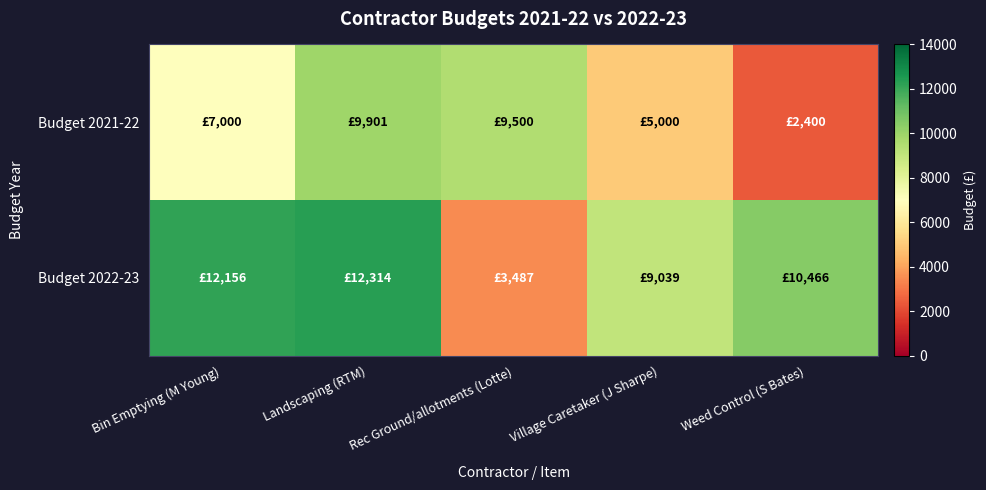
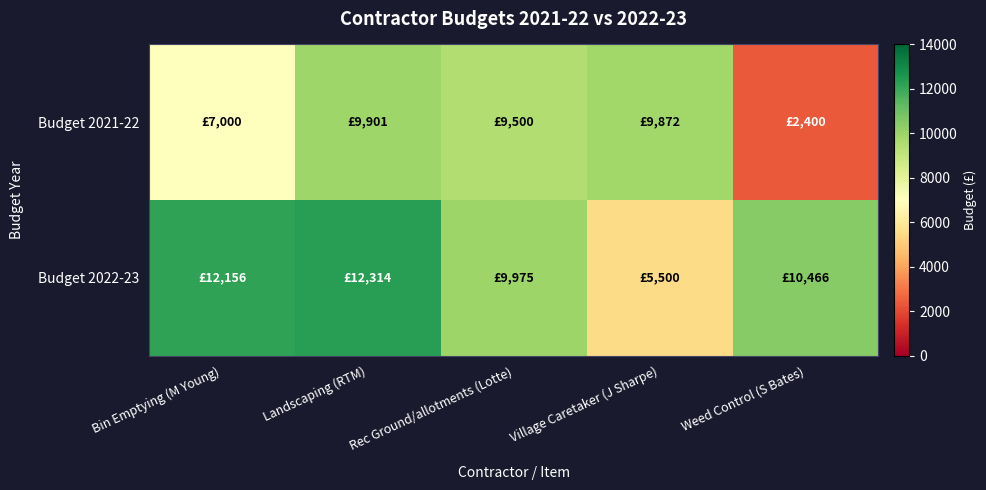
Budget 2021-22, Village Caretaker (J Sharpe): £5,000 -> £9,872
Budget 2022-23, Rec Ground/allotments (Lotte): £3,487 -> £9,975
Budget 2022-23, Village Caretaker (J Sharpe): £9,039 -> £5,500
